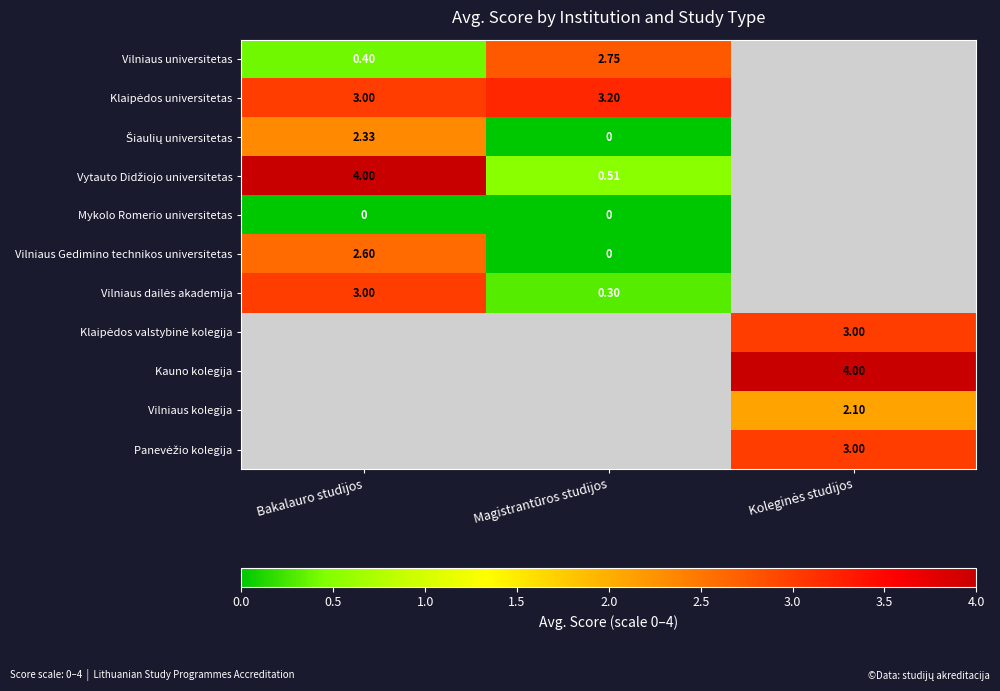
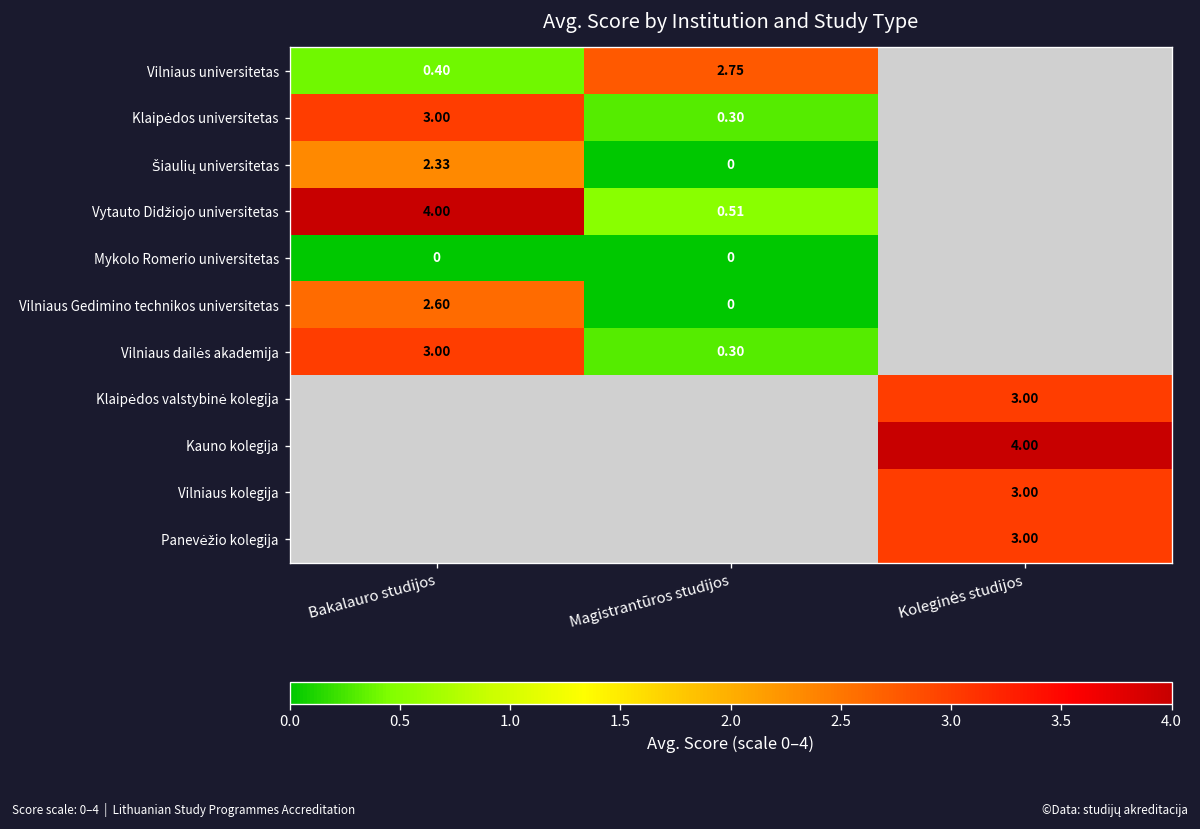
Klaipėdos universitetas, Magistrantūros studijos: 3.20 -> 0.30
Vilniaus kolegija, Koleginės studijos: 2.10 -> 3.00
